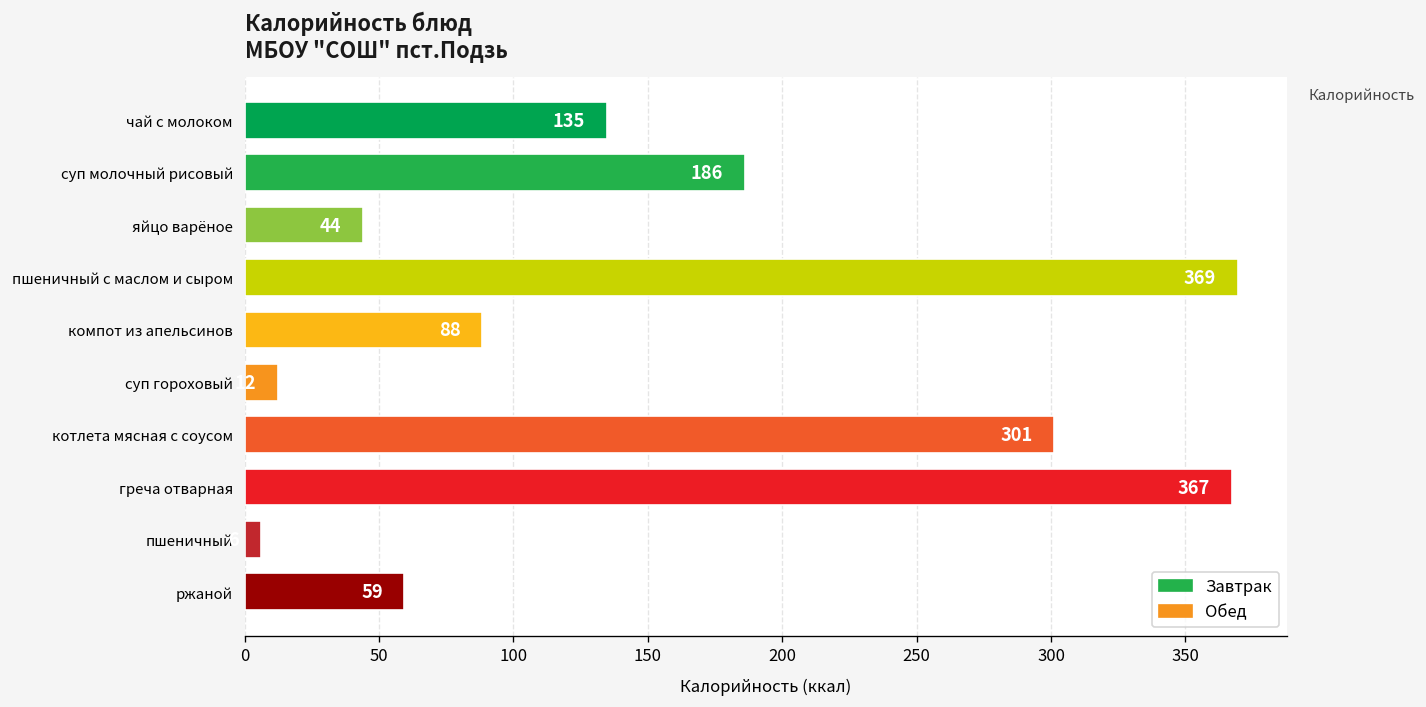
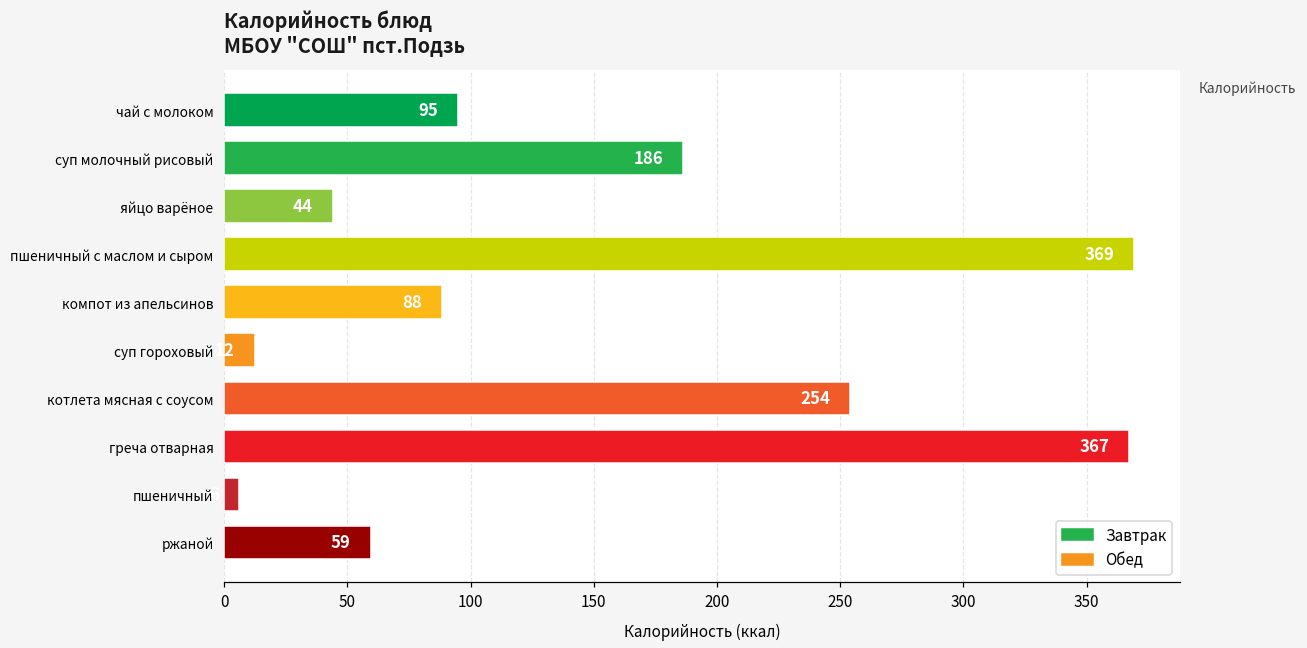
чай с молоком: 135 -> 95
котлета мясная с соусом: 301 -> 254
